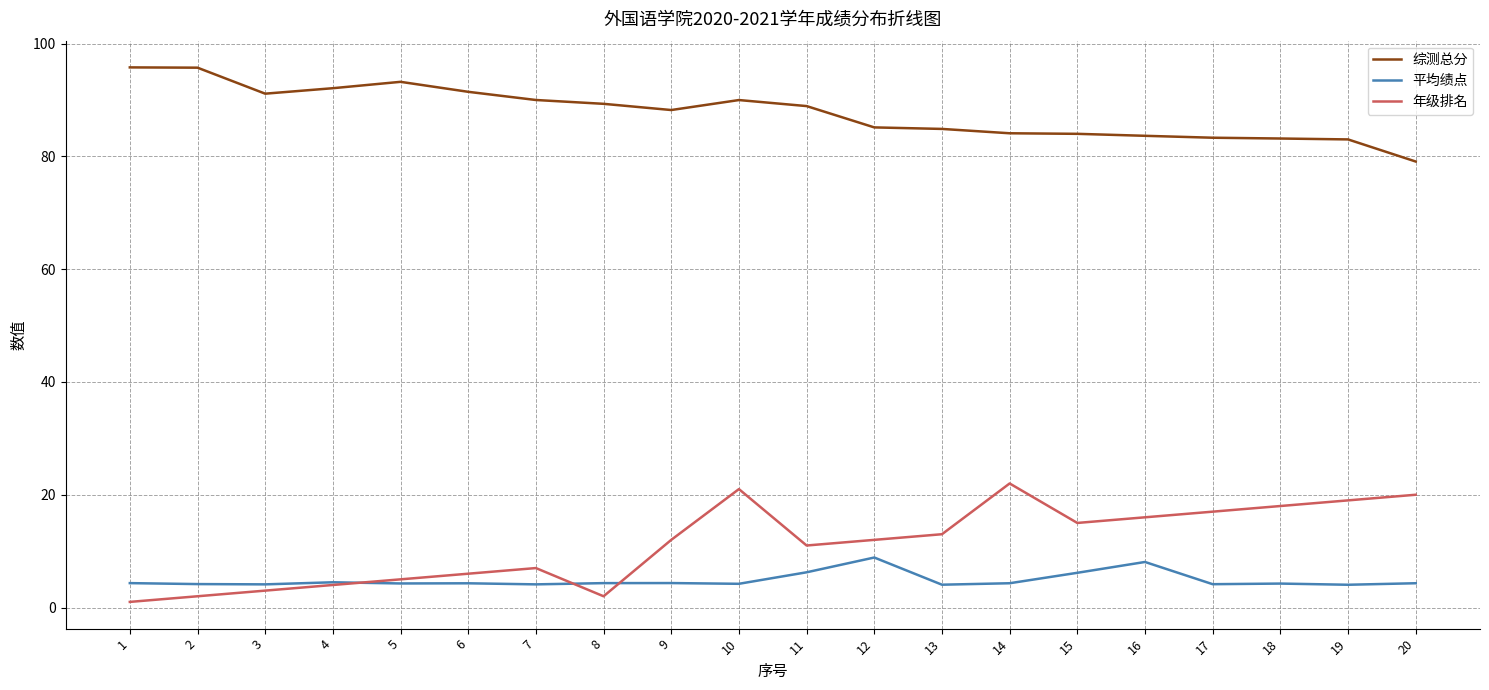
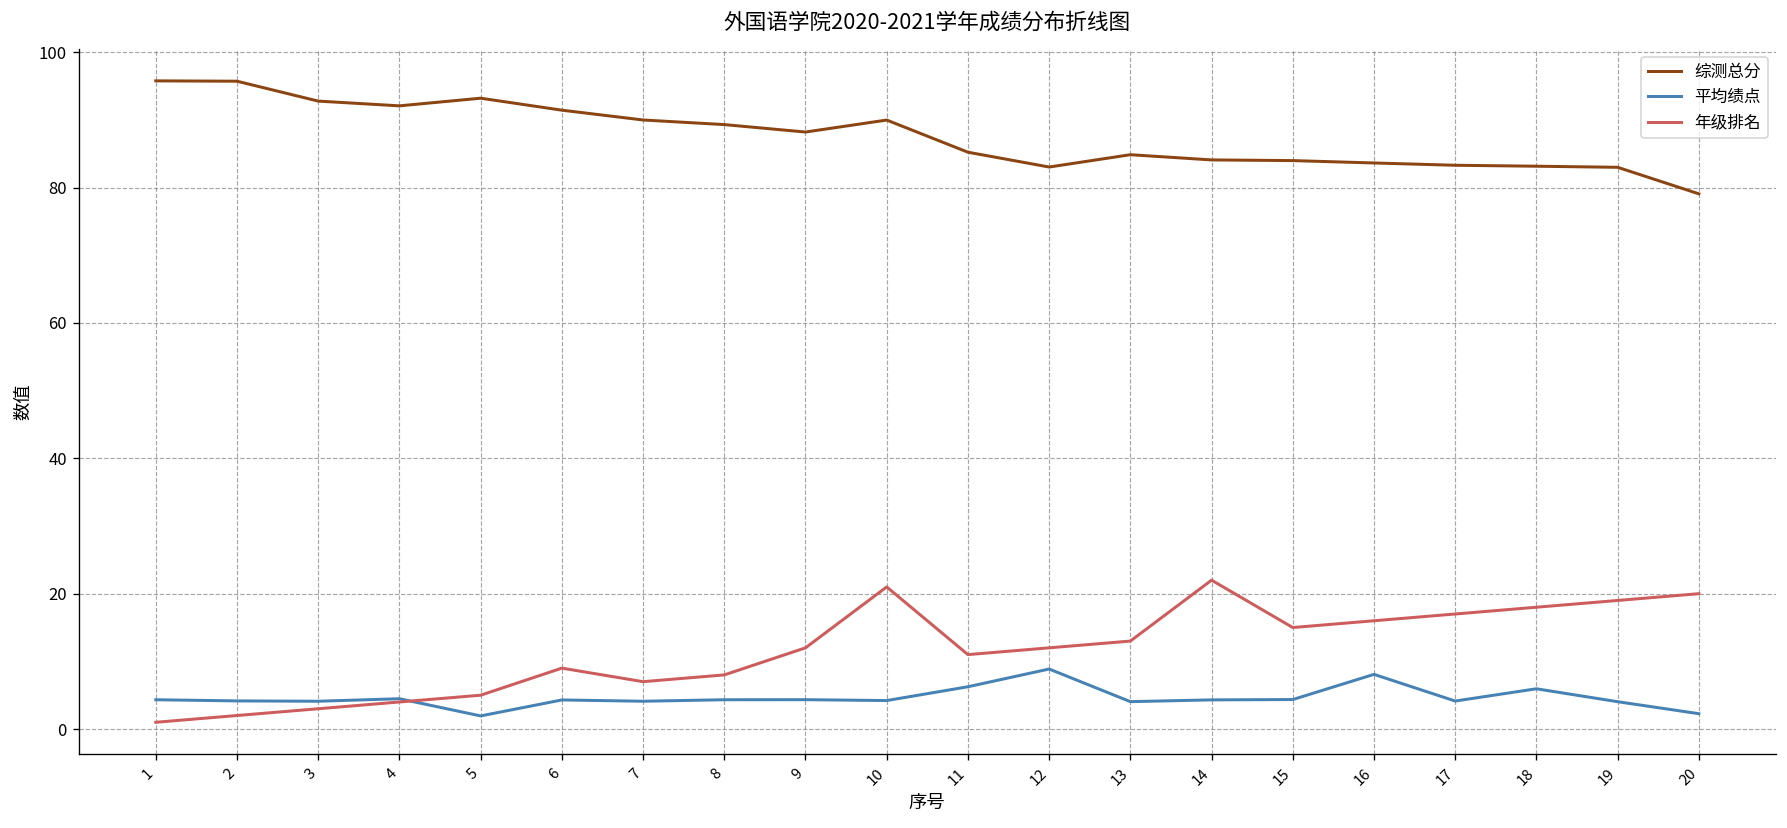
综测总分, 3: 91 -> 93
平均绩点, 5: 4 -> 2
年级排名, 6: 6 -> 9
年级排名, 8: 2 -> 8
综测总分, 11: 89 -> 85
综测总分, 12: 85 -> 83
平均绩点, 15: 6 -> 4
平均绩点, 18: 4 -> 6
平均绩点, 20: 4 -> 2
